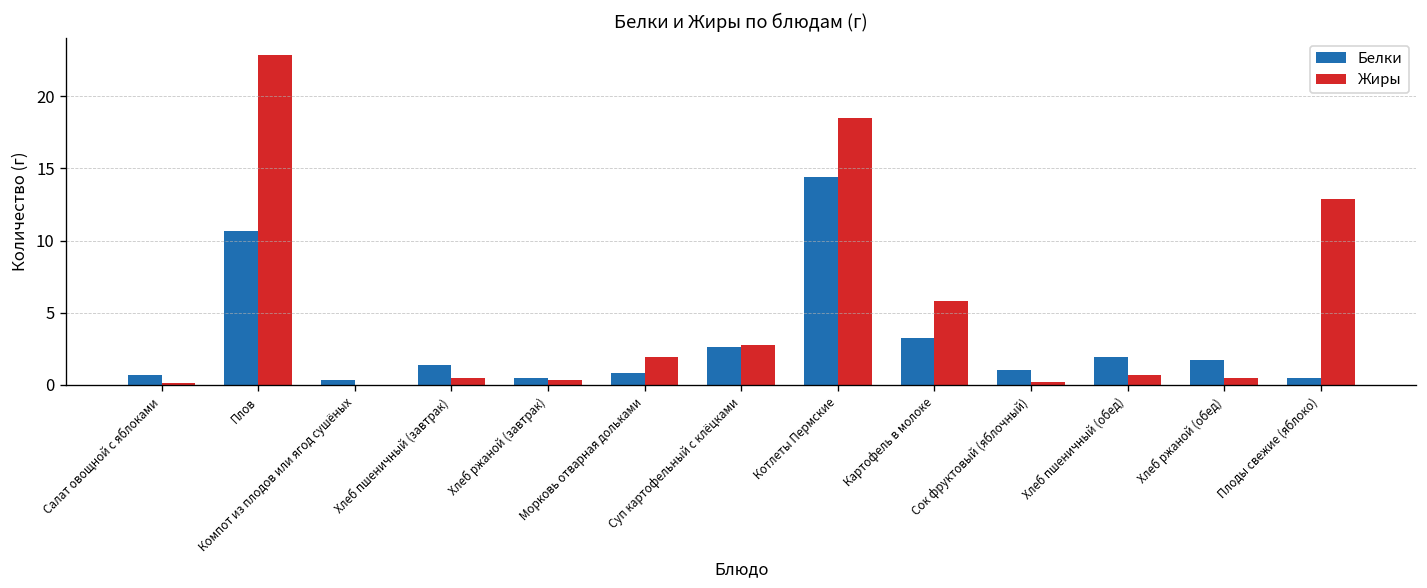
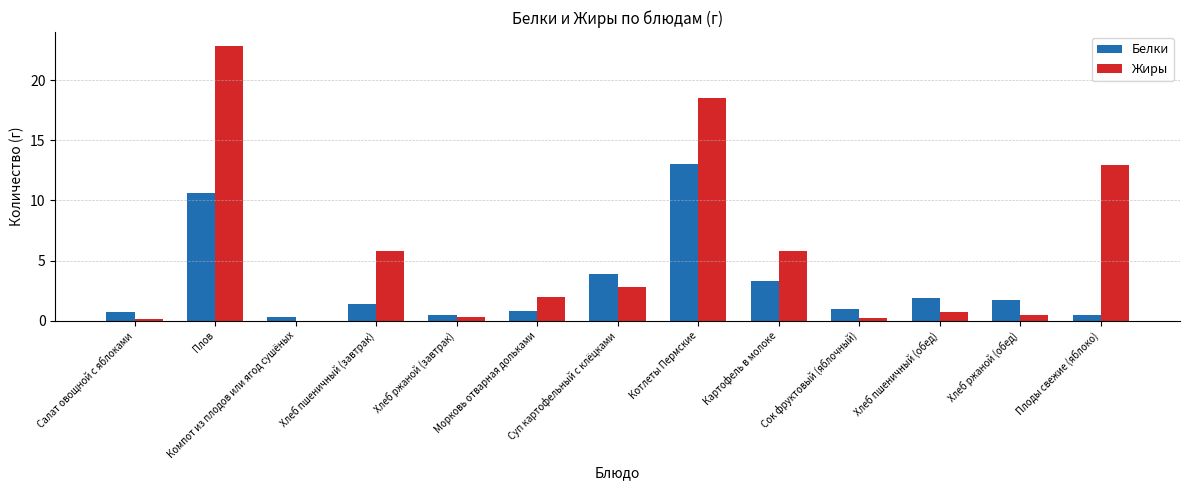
Жиры, Хлеб пшеничный (завтрак): 0.5 -> 5.8
Белки, Суп картофельный с клёцками: 2.6 -> 3.9
Белки, Котлеты Пермские: 14.4 -> 13.0
